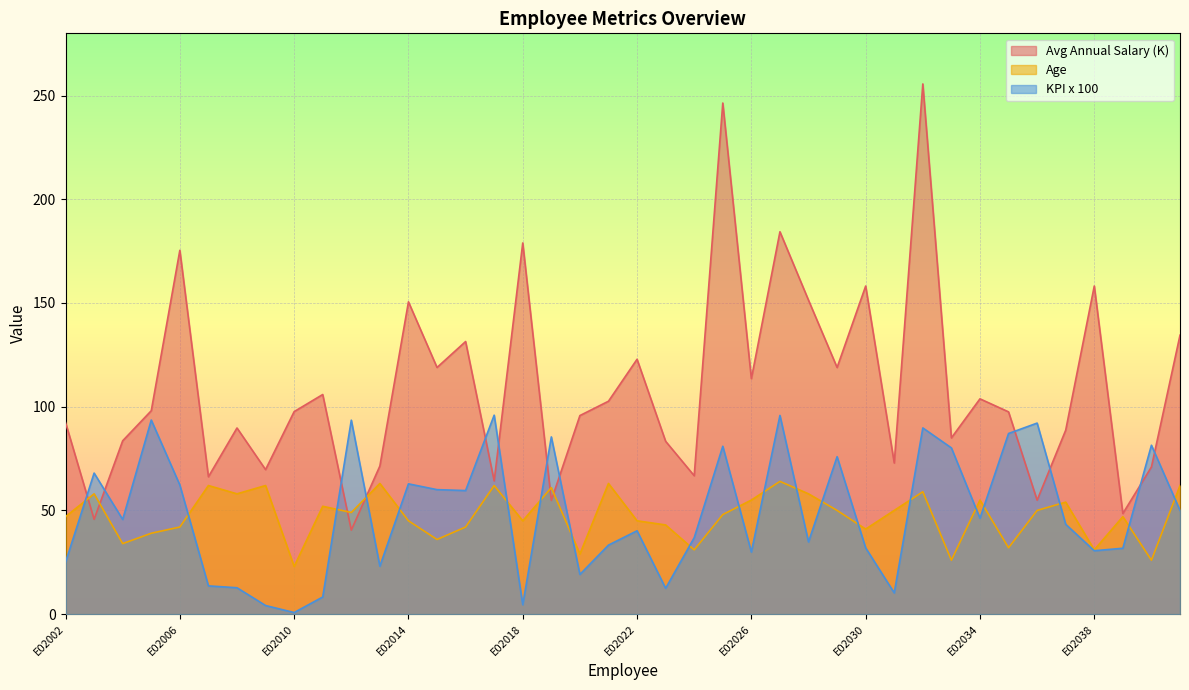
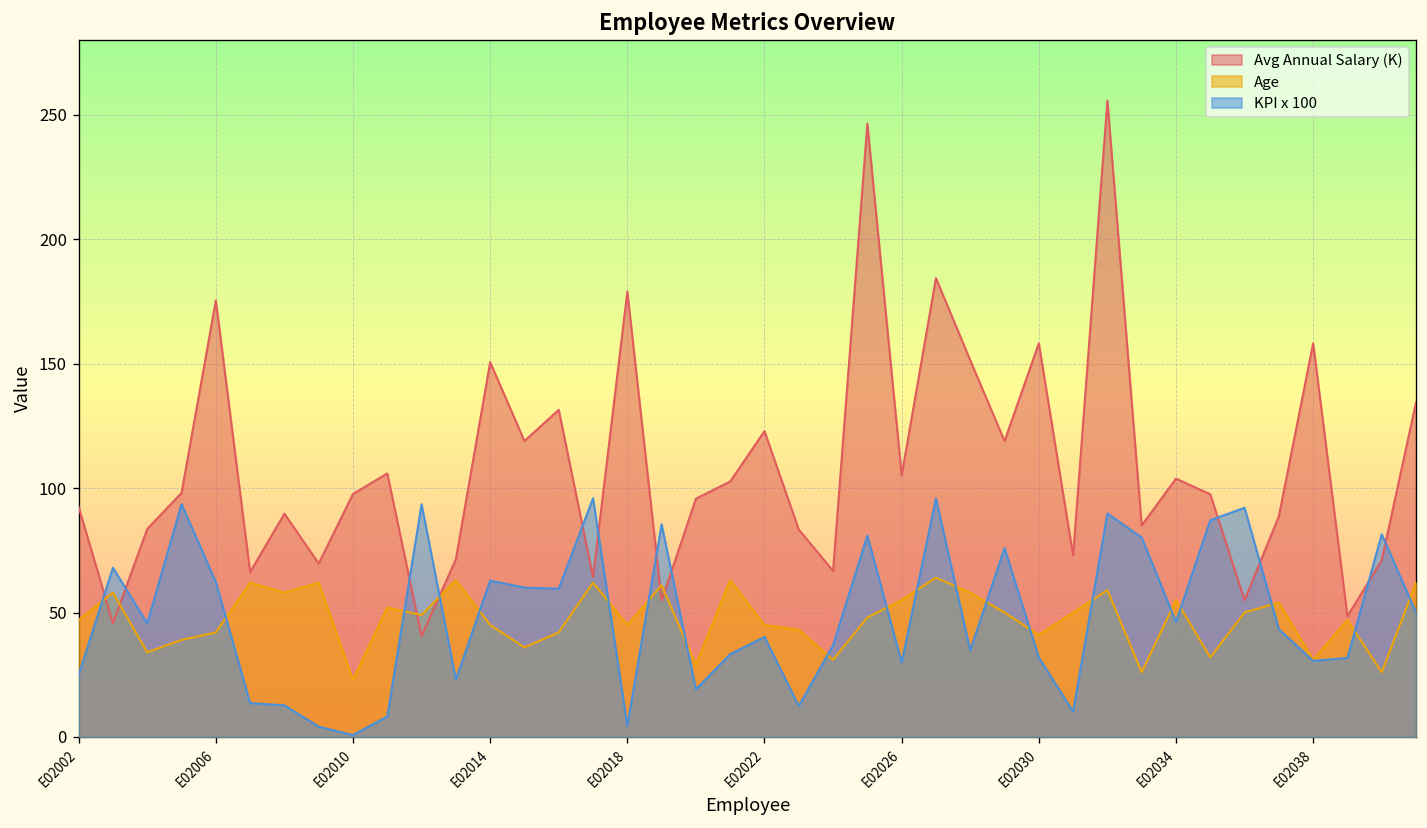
Avg Annual Salary (K), E02026: 114 -> 105
